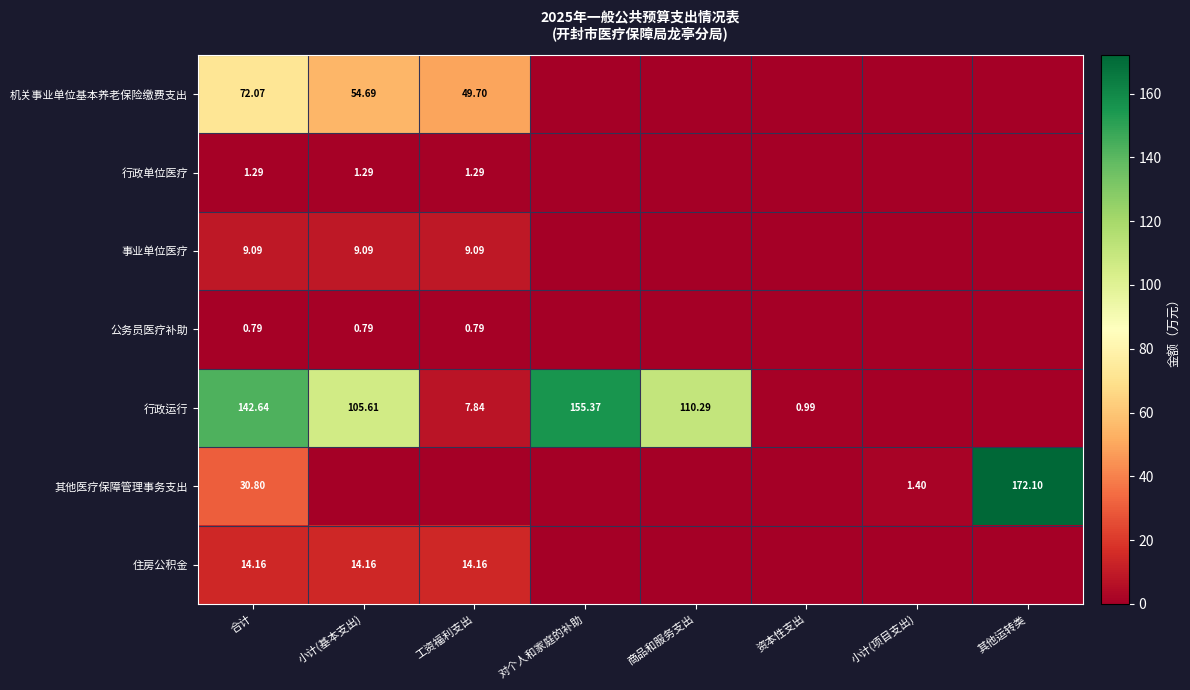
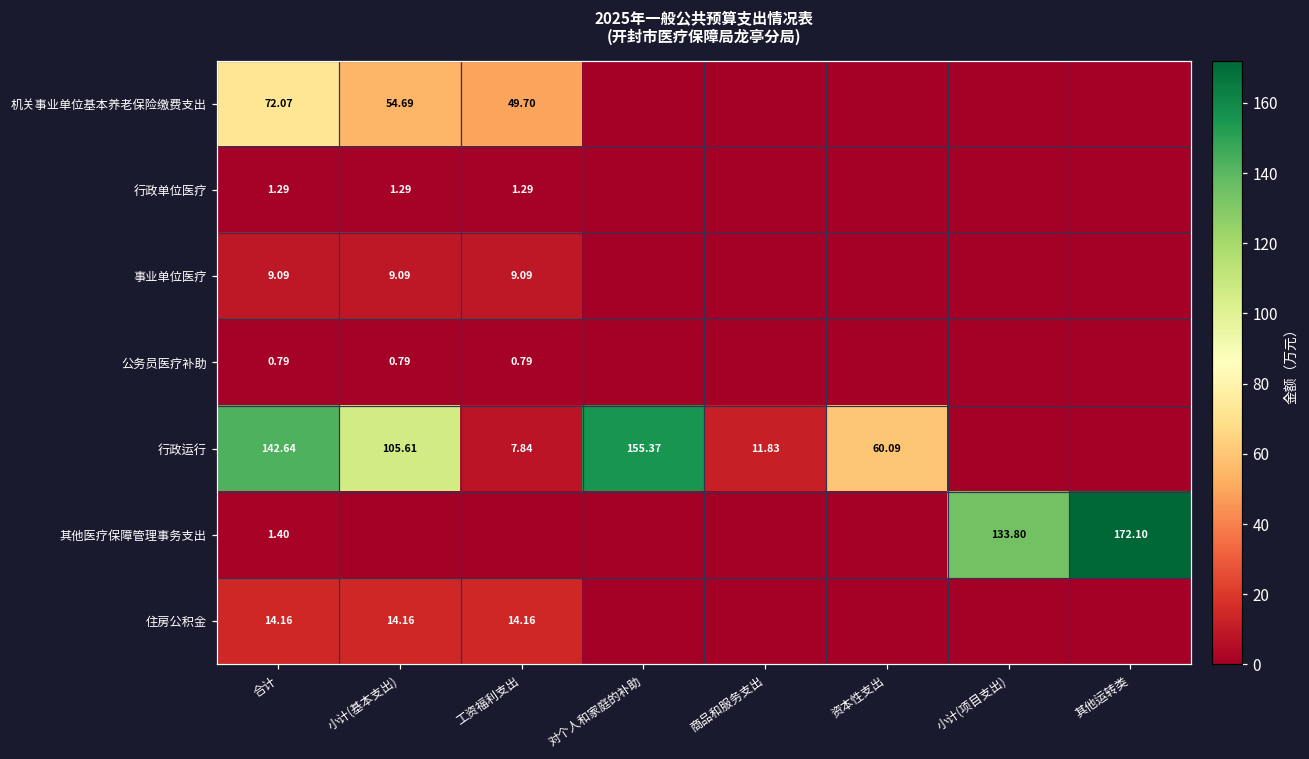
行政运行, 商品和服务支出: 110.29 -> 11.83
行政运行, 资本性支出: 0.99 -> 60.09
其他医疗保障管理事务支出, 合计: 30.80 -> 1.40
其他医疗保障管理事务支出, 小计(项目支出): 1.40 -> 133.80
